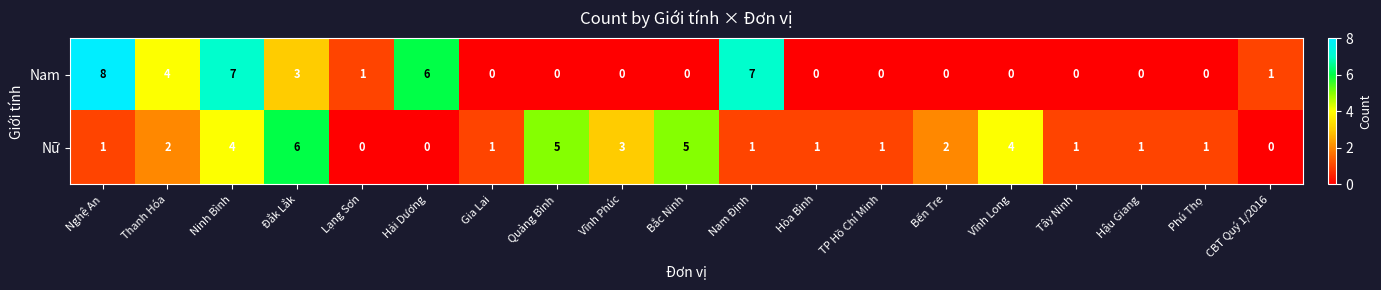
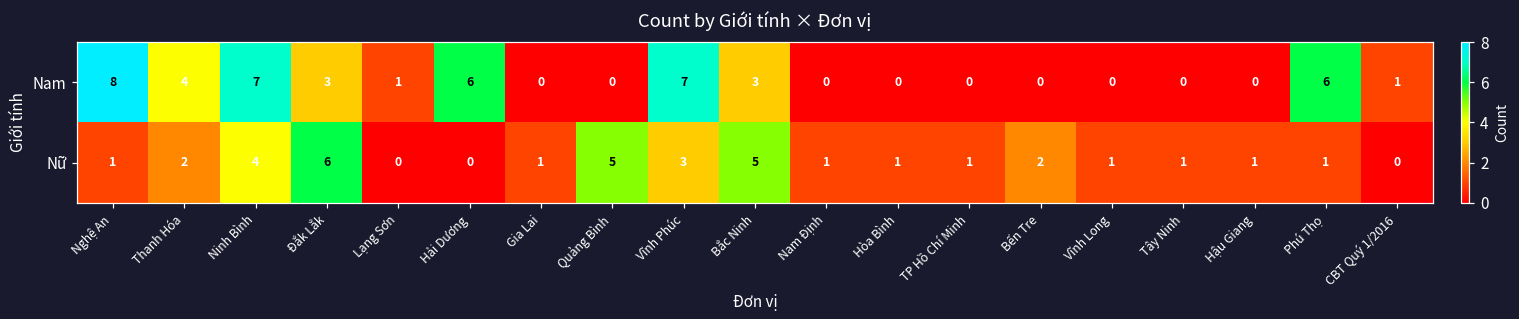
Nam, Vĩnh Phúc: 0 -> 7
Nam, Bắc Ninh: 0 -> 3
Nam, Nam Định: 7 -> 0
Nam, Phú Thọ: 0 -> 6
Nữ, Vĩnh Long: 4 -> 1
